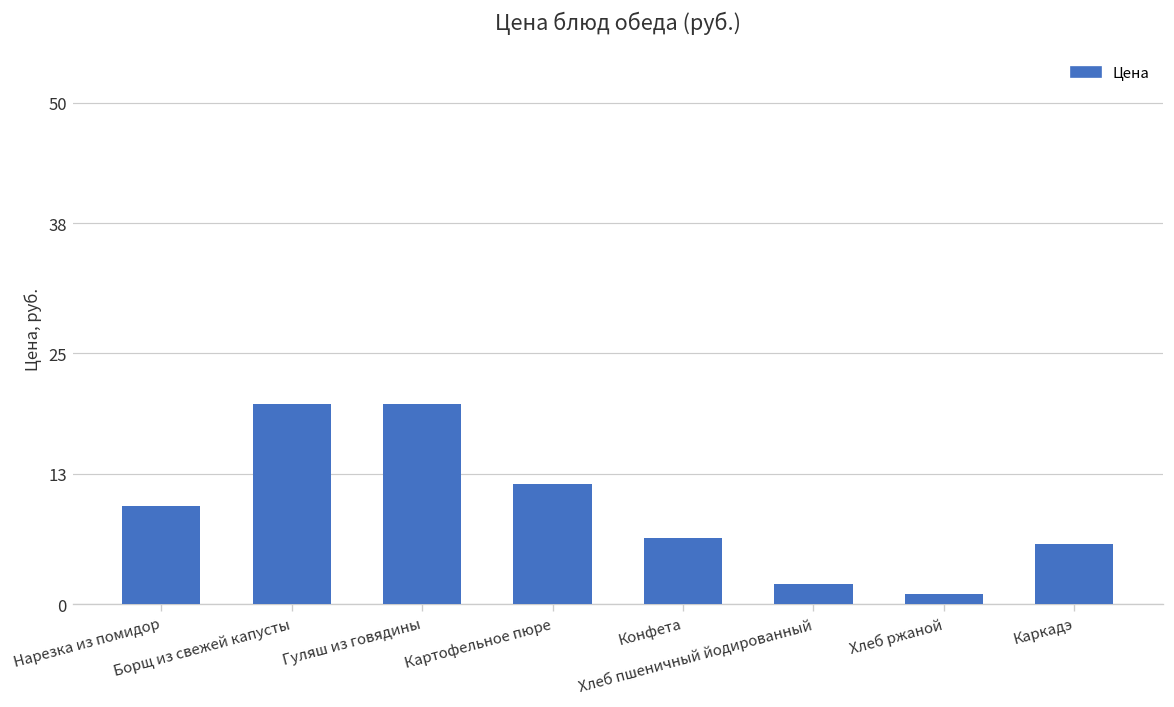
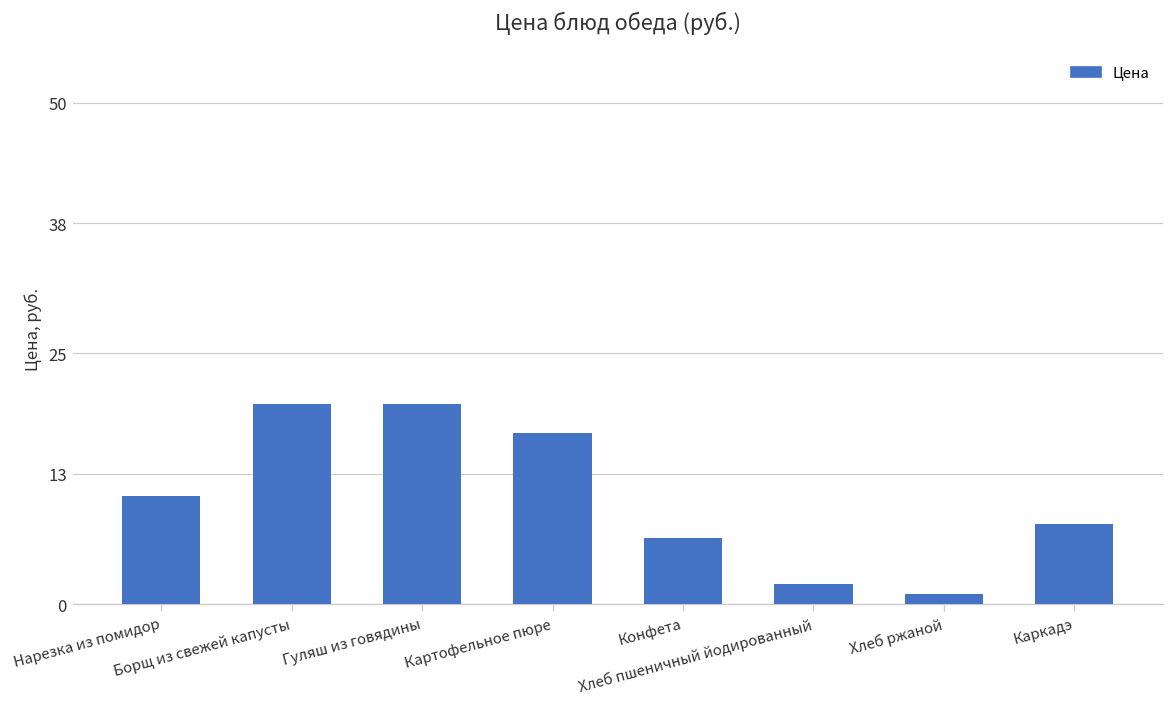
Нарезка из помидор: 10 -> 11
Картофельное пюре: 12 -> 17
Каркадэ: 6 -> 8
